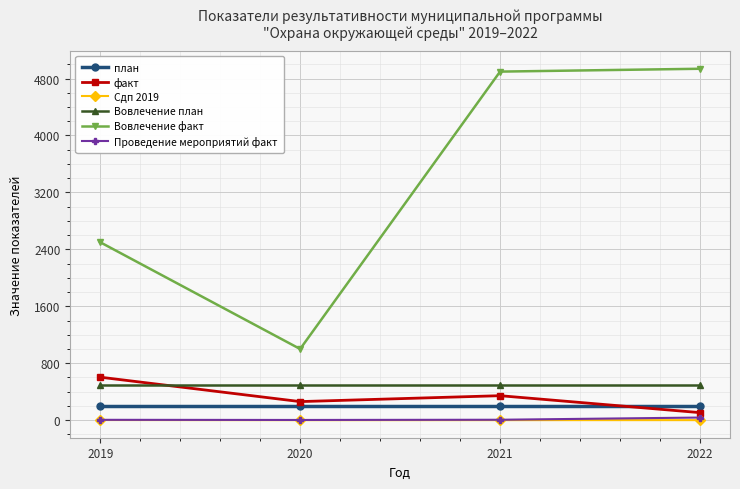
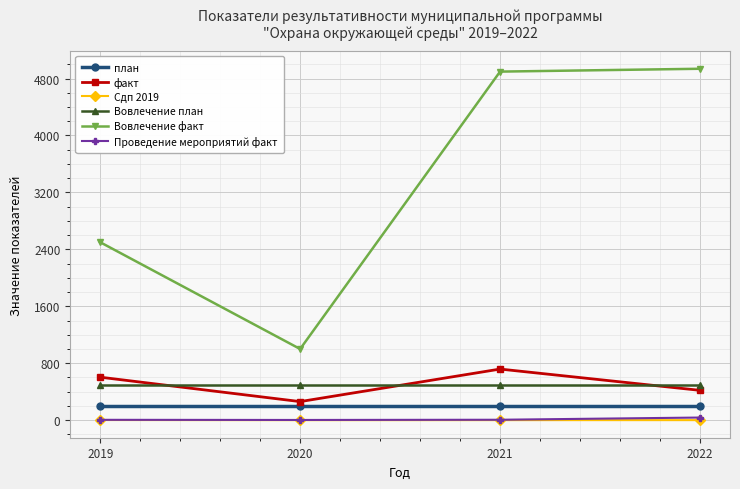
факт, 2021: 300 -> 700
факт, 2022: 100 -> 400
